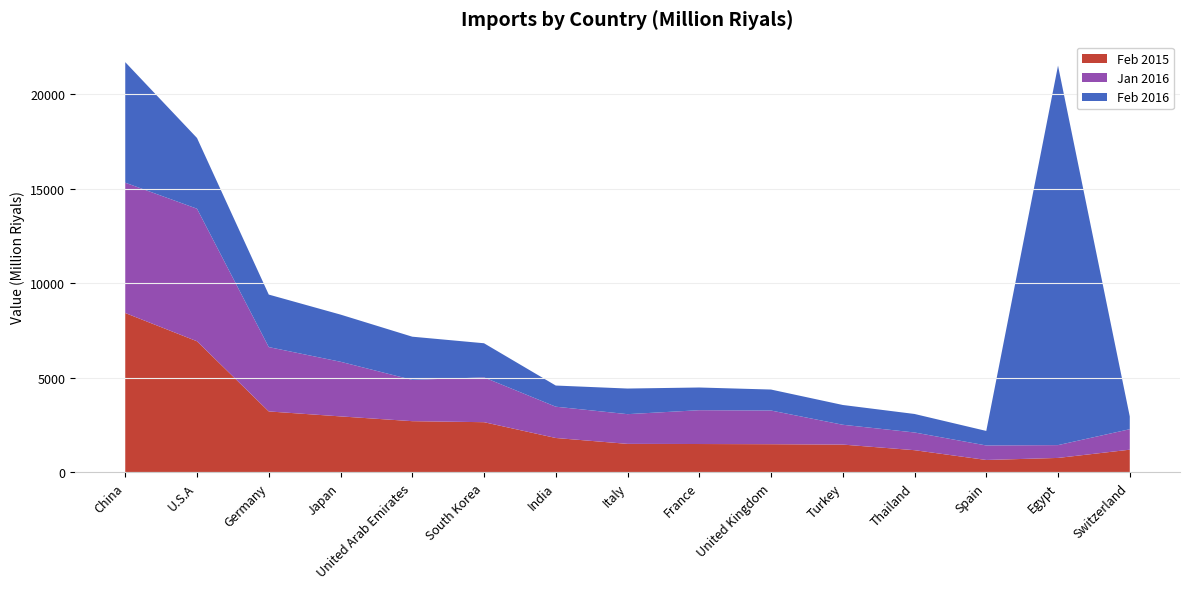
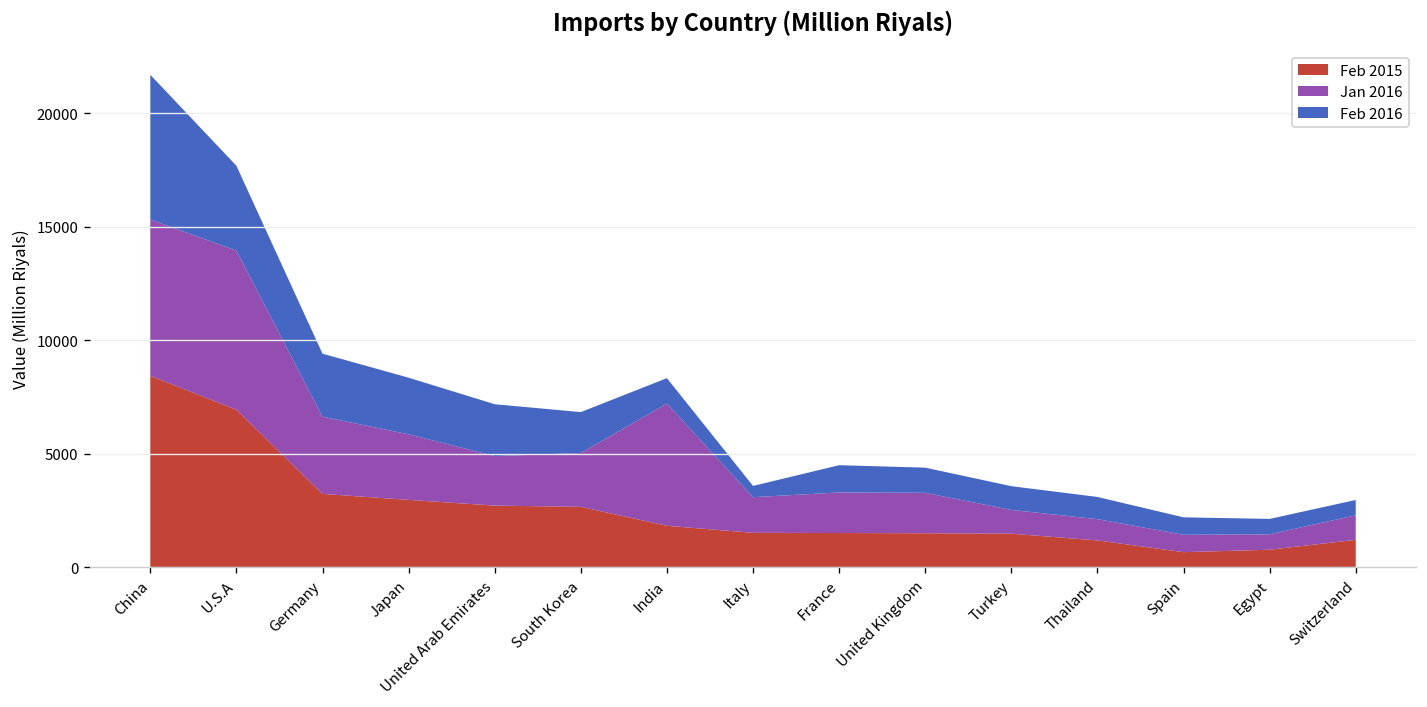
Jan 2016, India: 1700 -> 5400
Feb 2016, Italy: 1400 -> 500
Feb 2016, Egypt: 20100 -> 700
